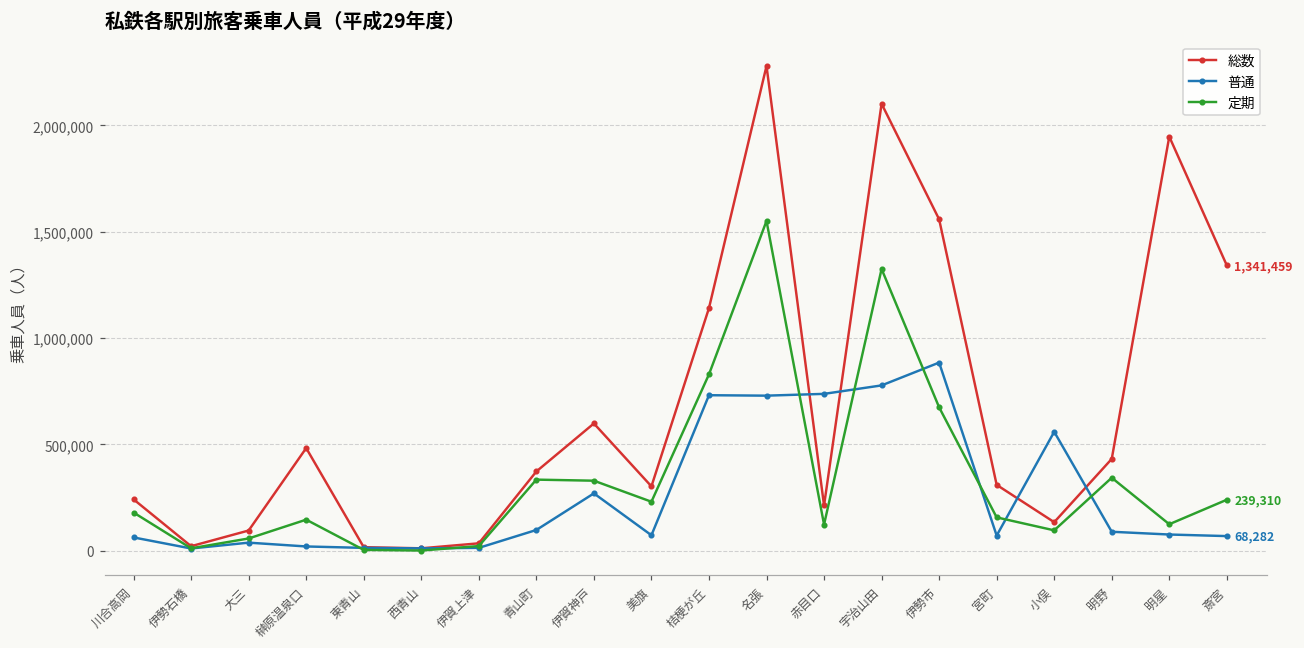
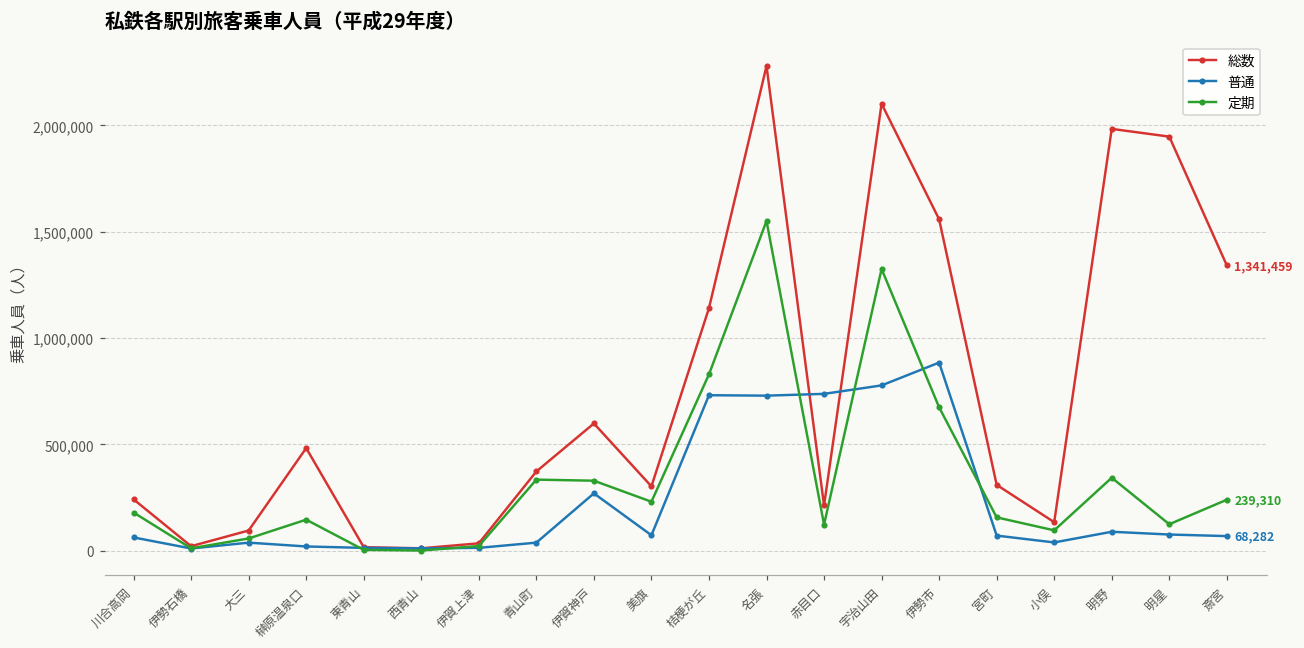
普通, 青山町: 100,000 -> 40,000
普通, 小俣: 560,000 -> 40,000
総数, 明野: 430,000 -> 1,980,000
